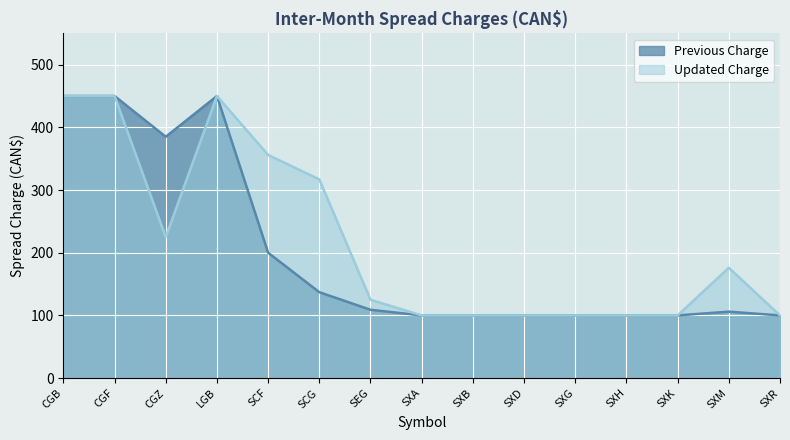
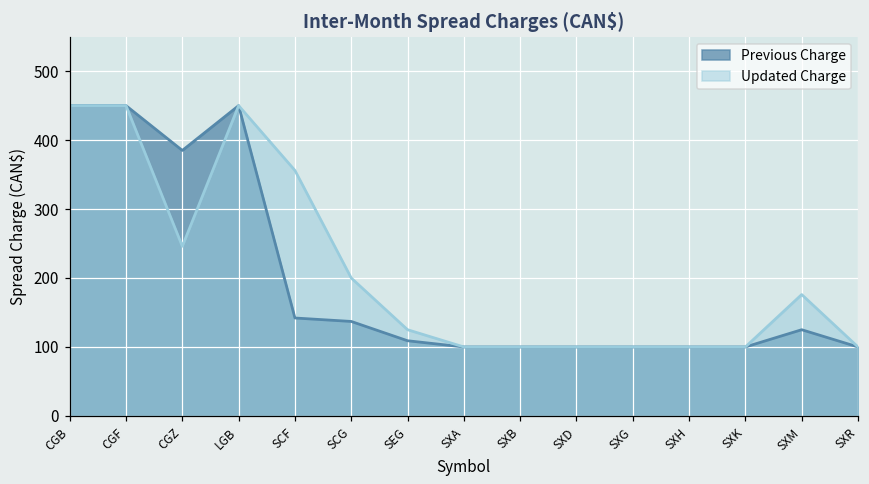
Updated Charge, CGZ: 230 -> 250
Previous Charge, SCF: 200 -> 140
Updated Charge, SCG: 320 -> 200
Previous Charge, SXM: 110 -> 130
